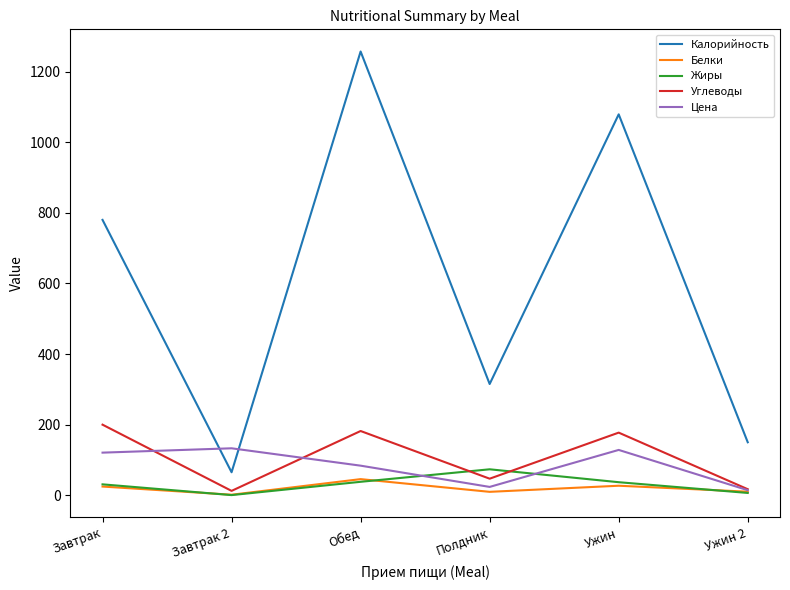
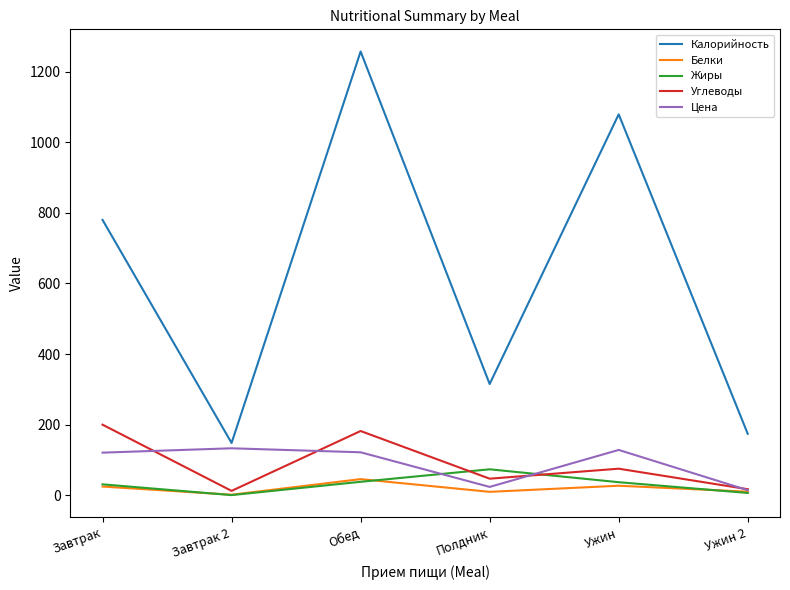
Калорийность, Завтрак 2: 70 -> 150
Цена, Обед: 80 -> 120
Углеводы, Ужин: 180 -> 80
Калорийность, Ужин 2: 150 -> 170
